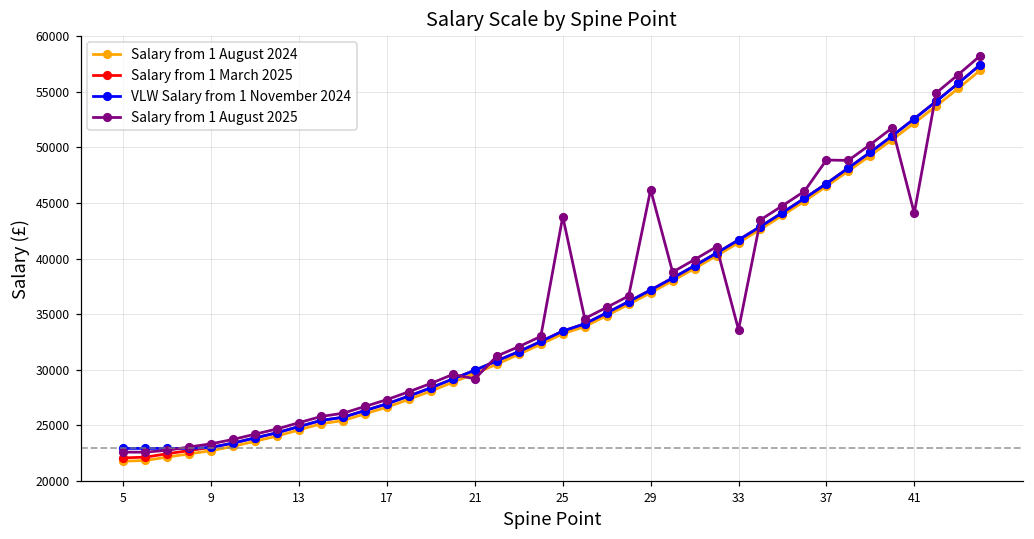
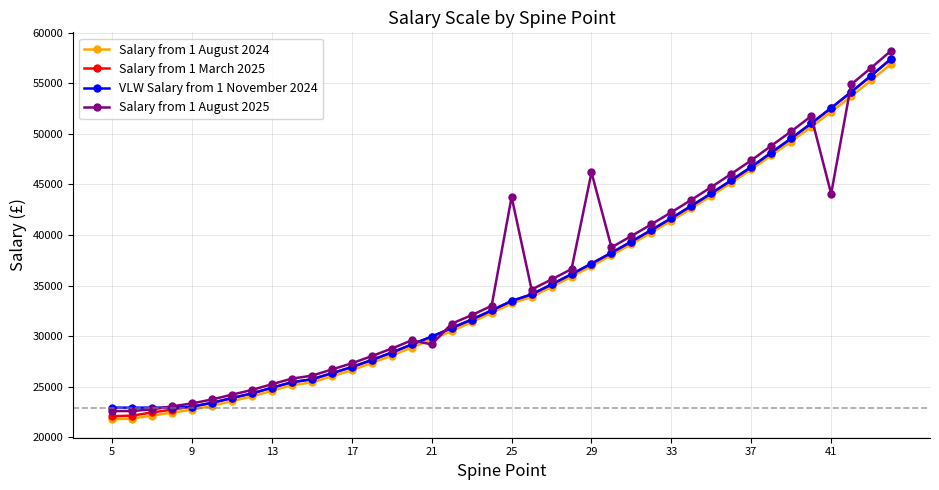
Salary from 1 August 2025, 33: 33600 -> 42300
Salary from 1 August 2025, 37: 48900 -> 47400
